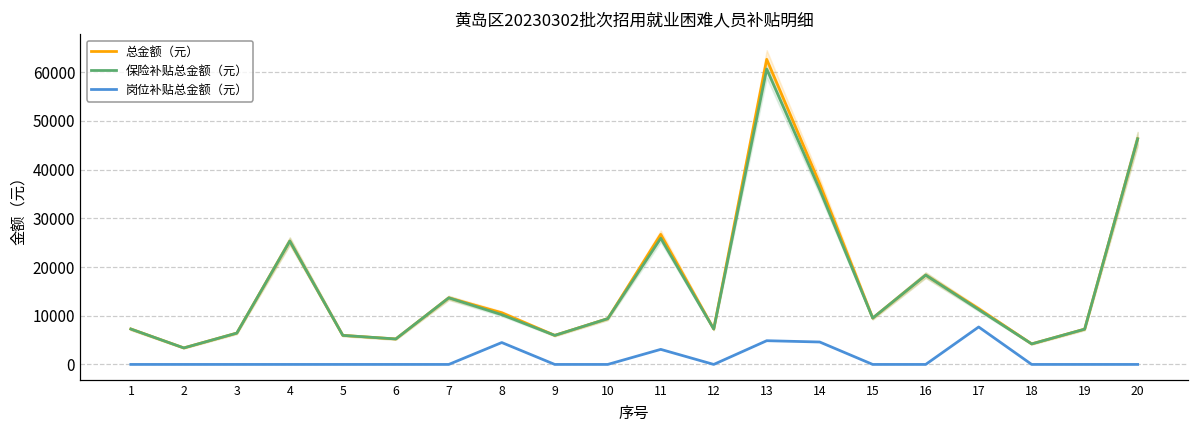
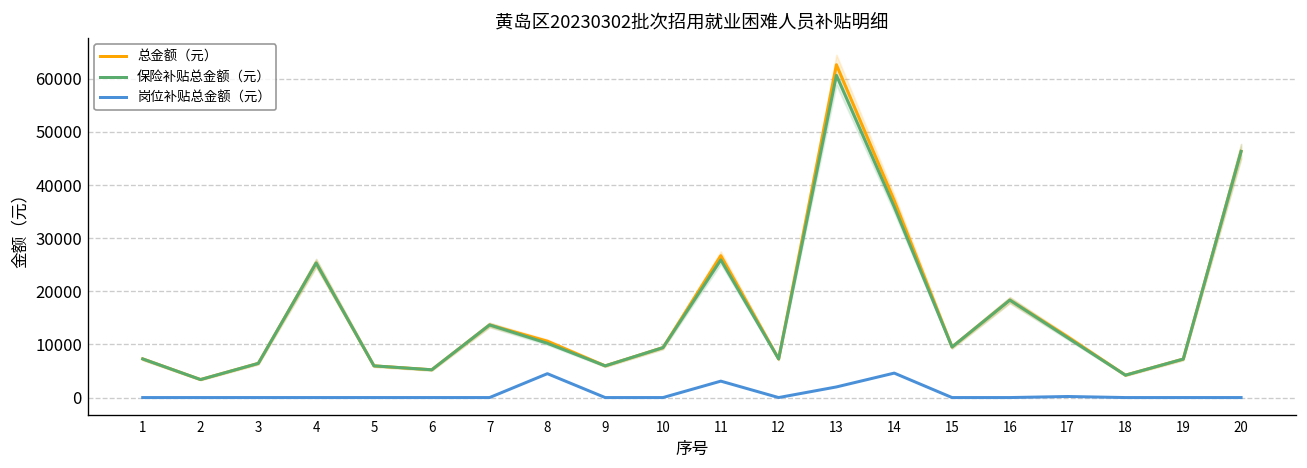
岗位补贴总金额（元）, 13: 5000 -> 2000
岗位补贴总金额（元）, 17: 8000 -> 0
